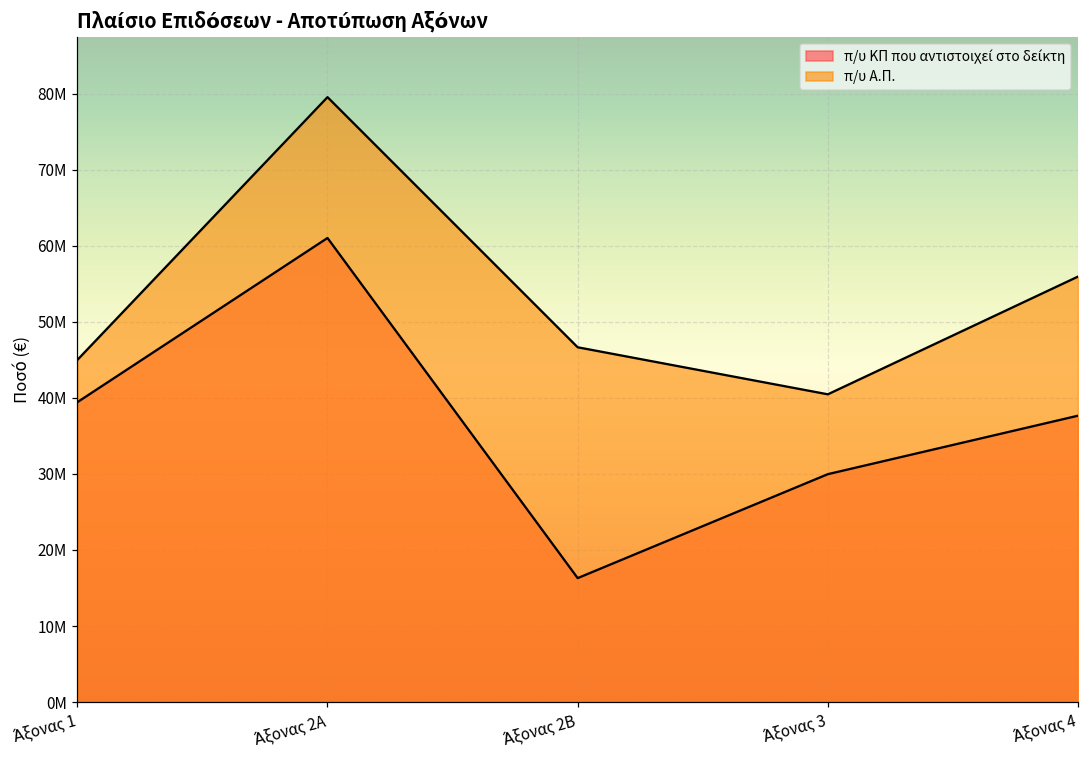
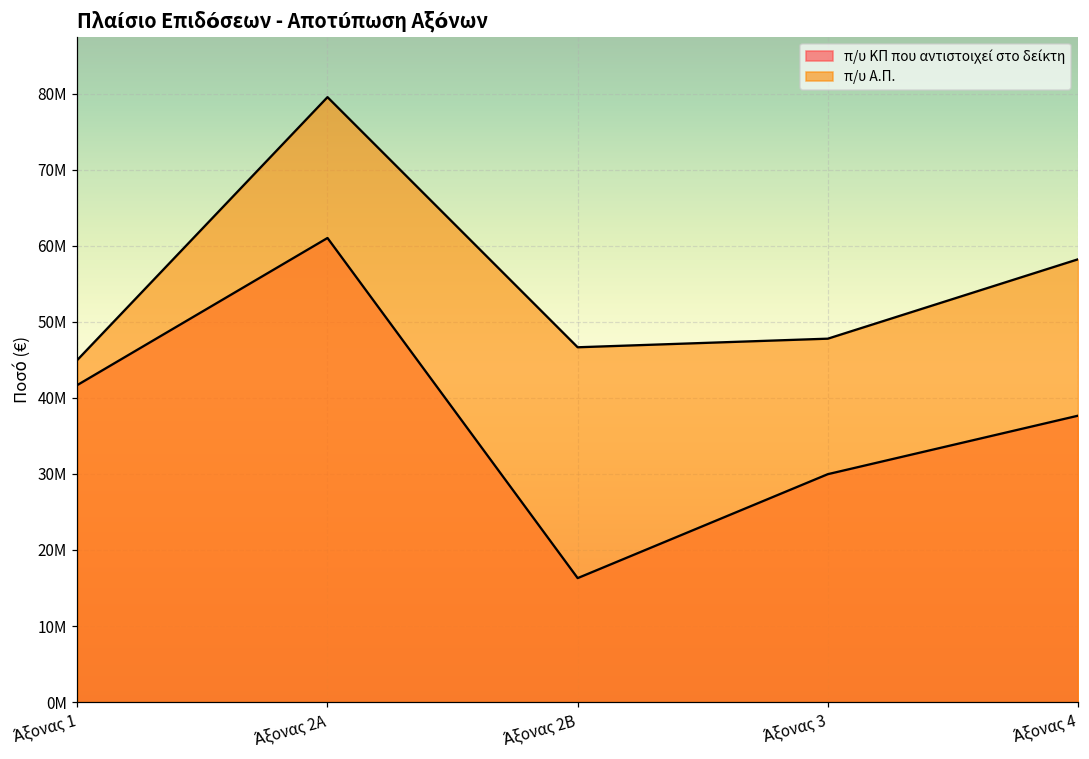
π/υ ΚΠ που αντιστοιχεί στο δείκτη, Άξονας 1: 39000000 -> 42000000
π/υ Α.Π., Άξονας 3: 40000000 -> 48000000
π/υ Α.Π., Άξονας 4: 56000000 -> 58000000
